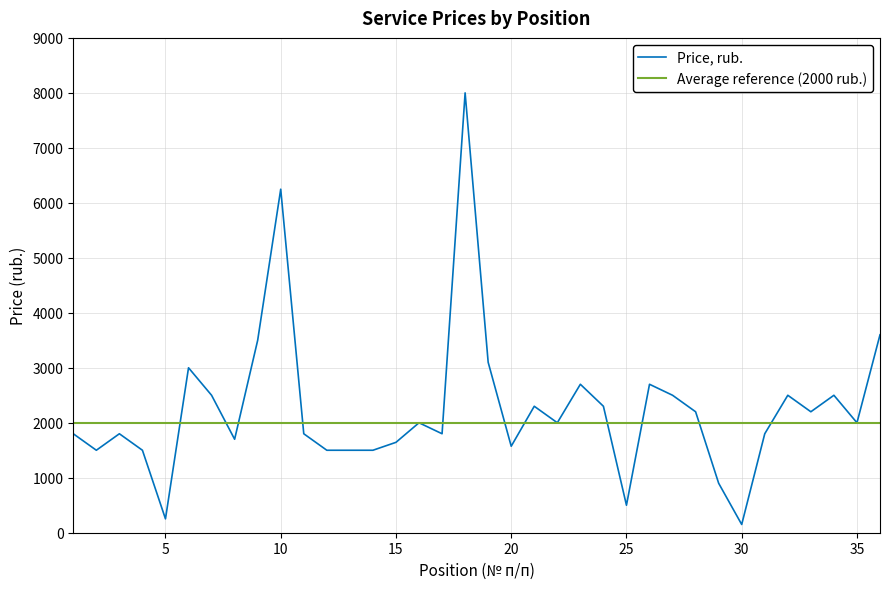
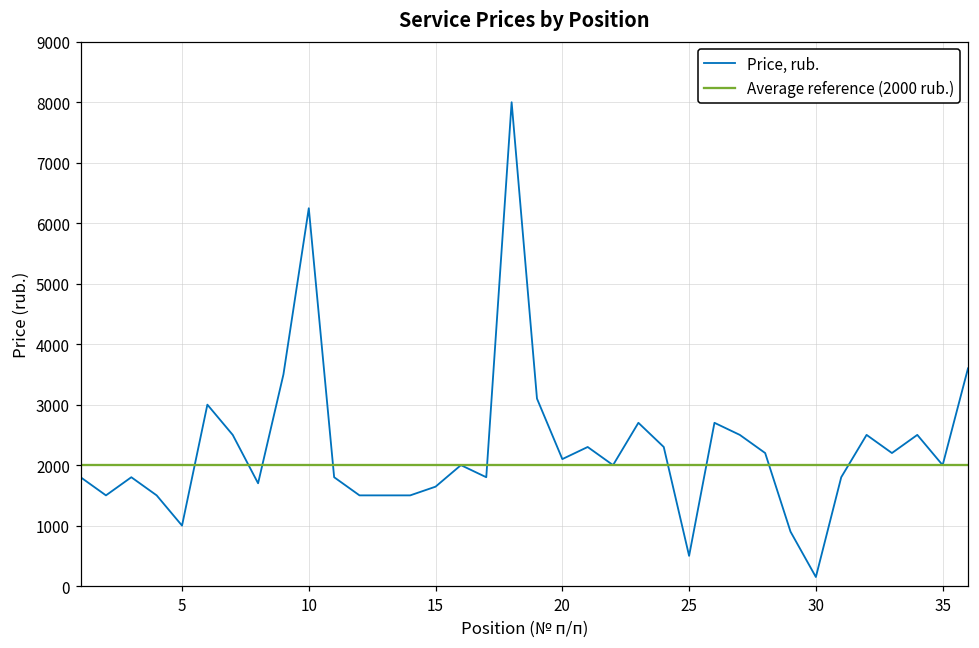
5: 300 -> 1000
20: 1600 -> 2100
